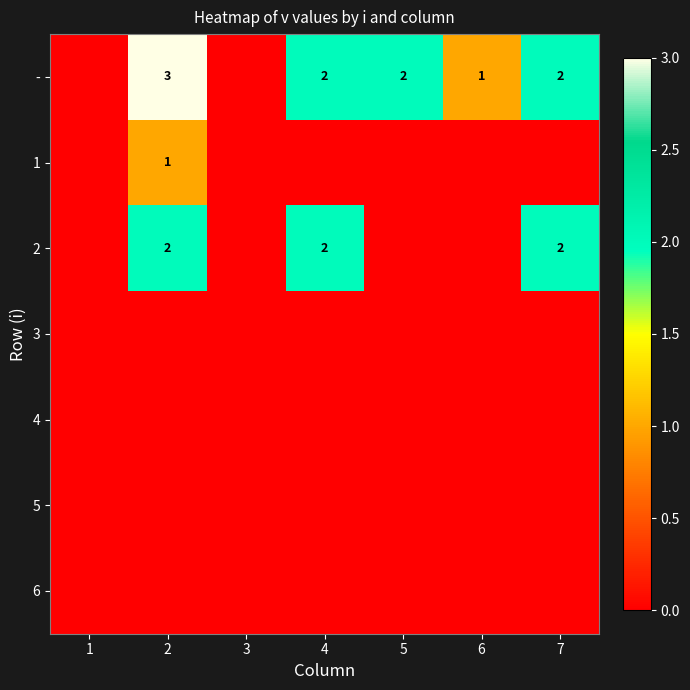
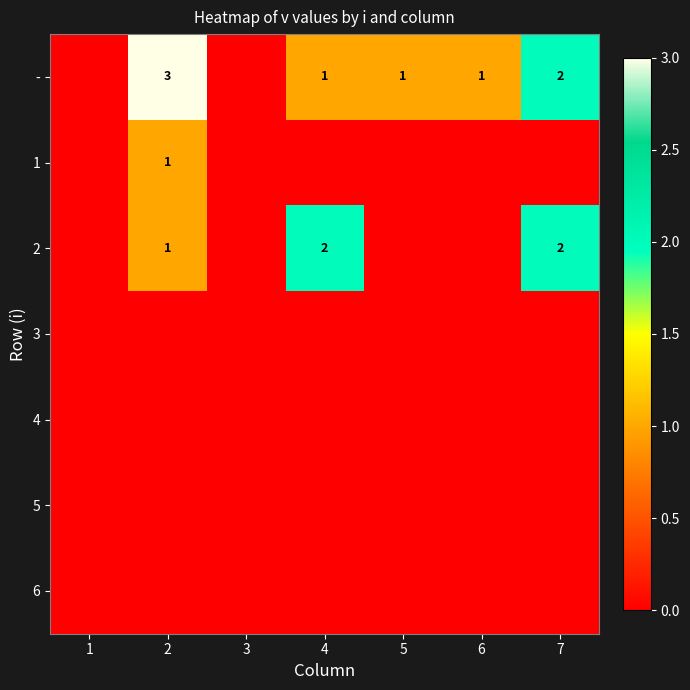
-, 4: 2 -> 1
-, 5: 2 -> 1
2, 2: 2 -> 1
